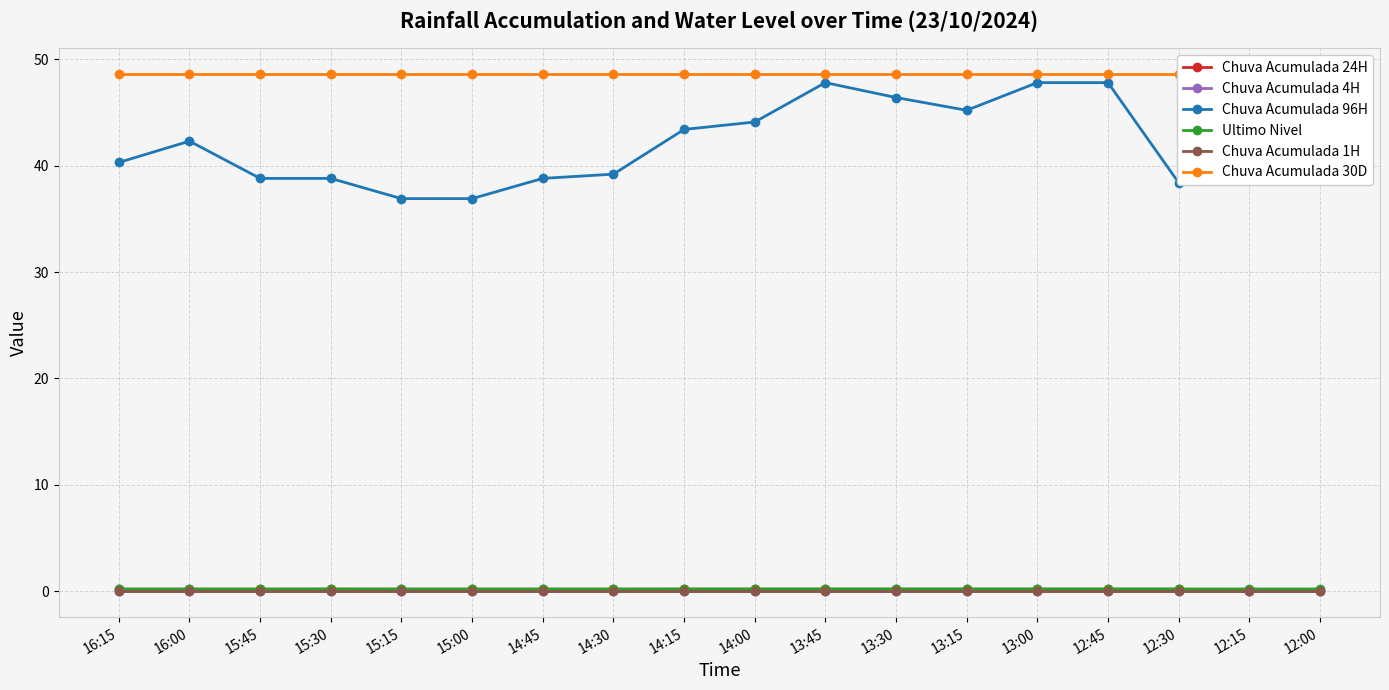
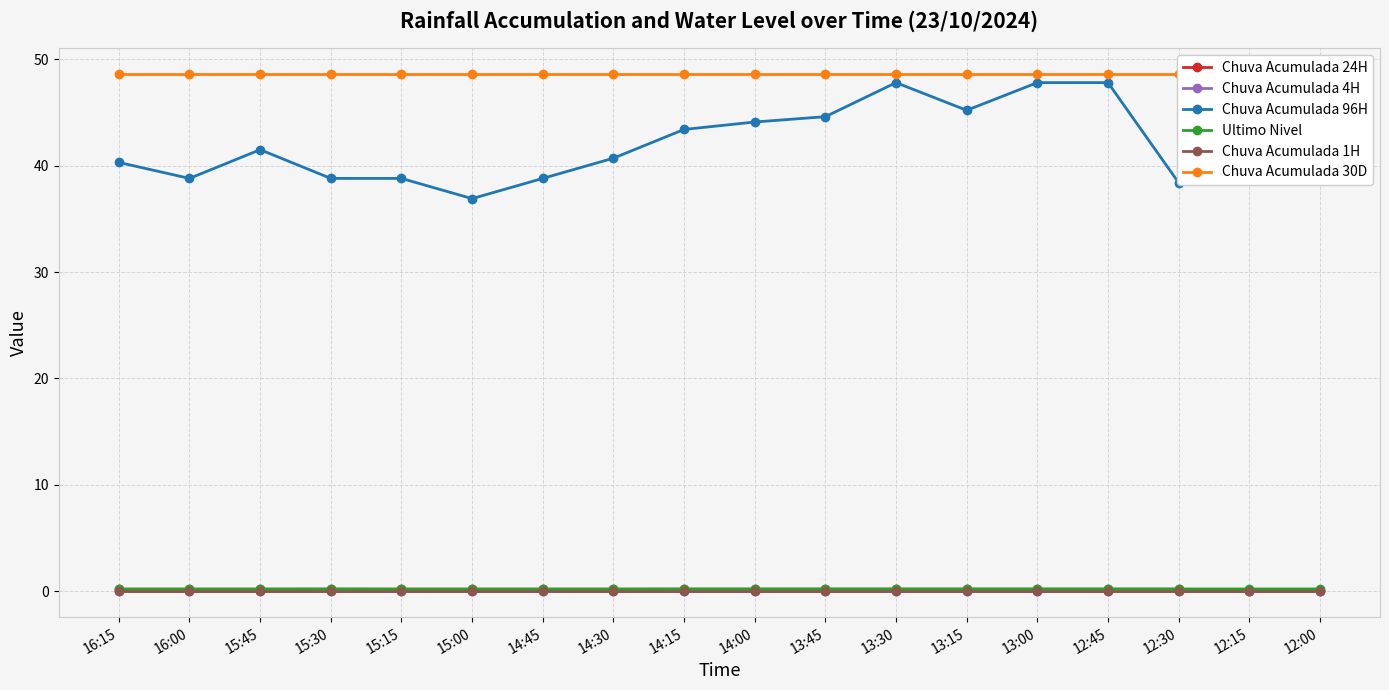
Chuva Acumulada 96H, 16:00: 42.3 -> 38.8
Chuva Acumulada 96H, 15:45: 38.8 -> 41.5
Chuva Acumulada 96H, 15:15: 36.9 -> 38.8
Chuva Acumulada 96H, 14:30: 39.2 -> 40.7
Chuva Acumulada 96H, 13:45: 47.8 -> 44.6
Chuva Acumulada 96H, 13:30: 46.4 -> 47.8
